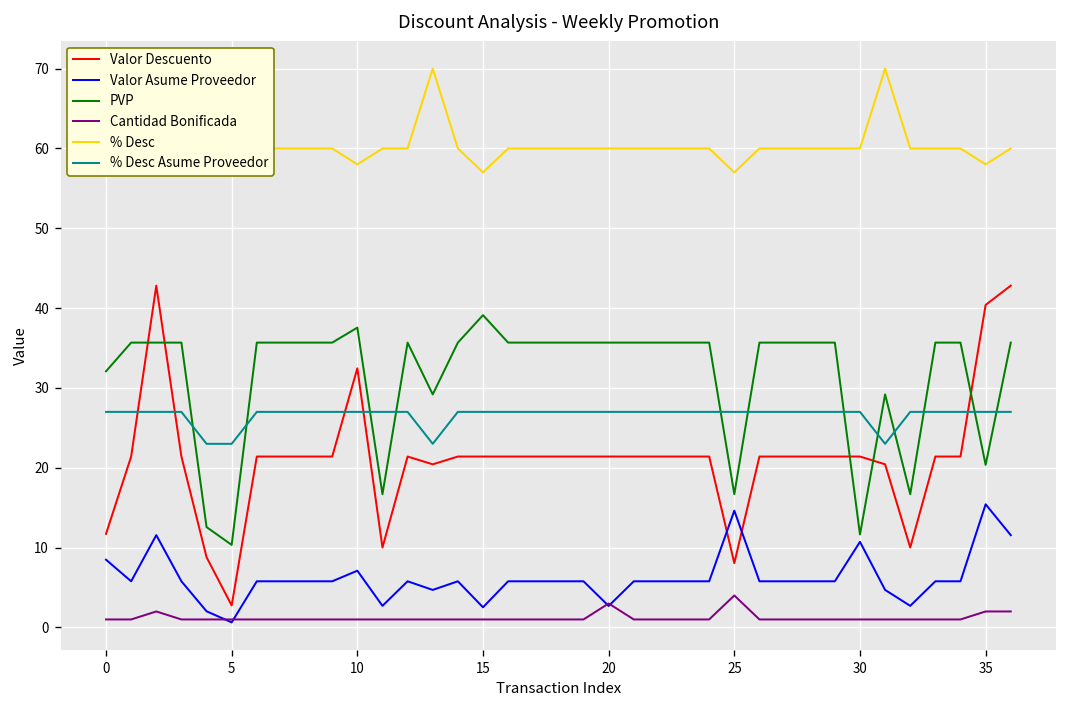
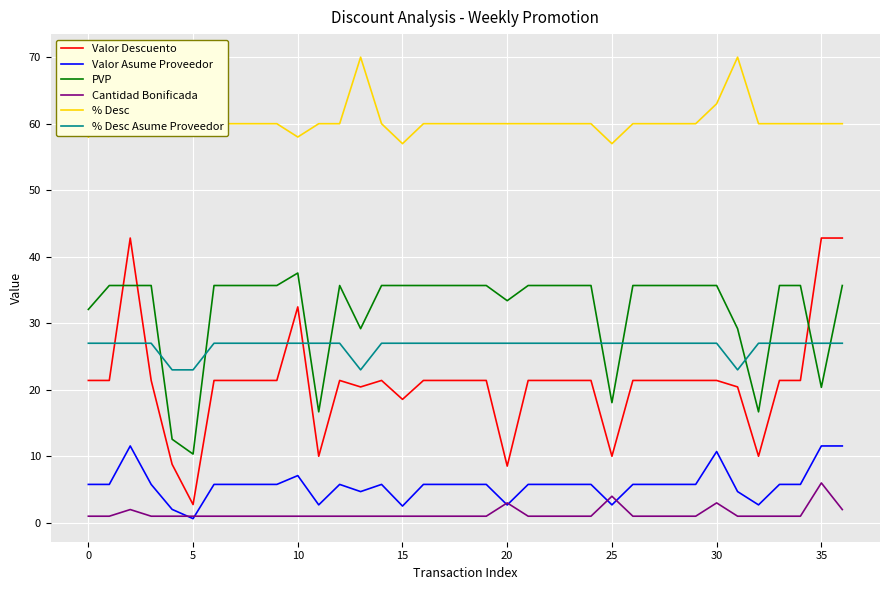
Valor Descuento, 0: 12 -> 21
Valor Asume Proveedor, 0: 8 -> 6
Valor Descuento, 15: 21 -> 19
PVP, 15: 39 -> 36
Valor Descuento, 20: 21 -> 9
PVP, 20: 36 -> 33
Valor Descuento, 25: 8 -> 10
Valor Asume Proveedor, 25: 15 -> 3
PVP, 25: 17 -> 18
PVP, 30: 12 -> 36
Cantidad Bonificada, 30: 1 -> 3
% Desc, 30: 60 -> 63
Valor Descuento, 35: 40 -> 43
Valor Asume Proveedor, 35: 15 -> 12
Cantidad Bonificada, 35: 2 -> 6
% Desc, 35: 58 -> 60
